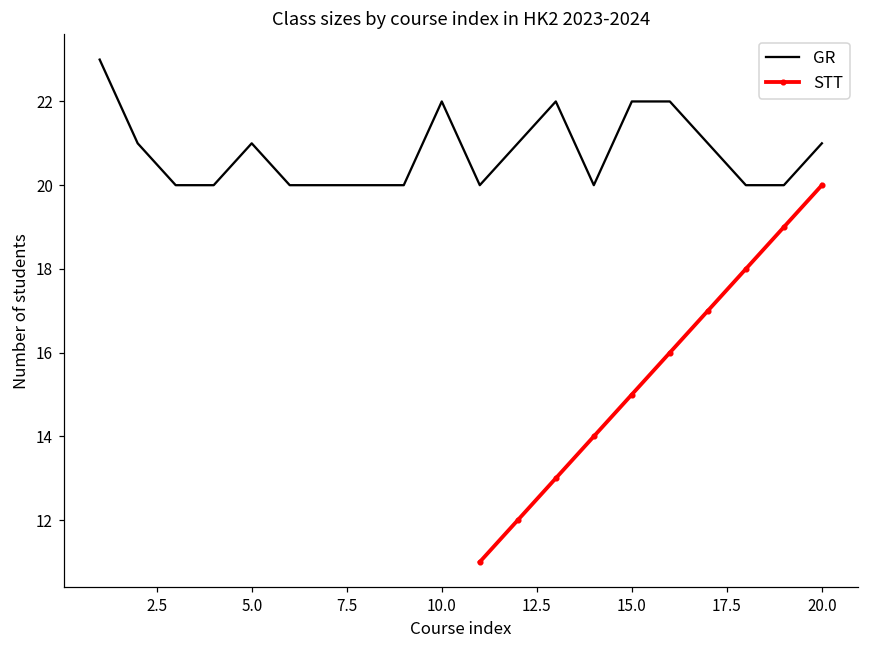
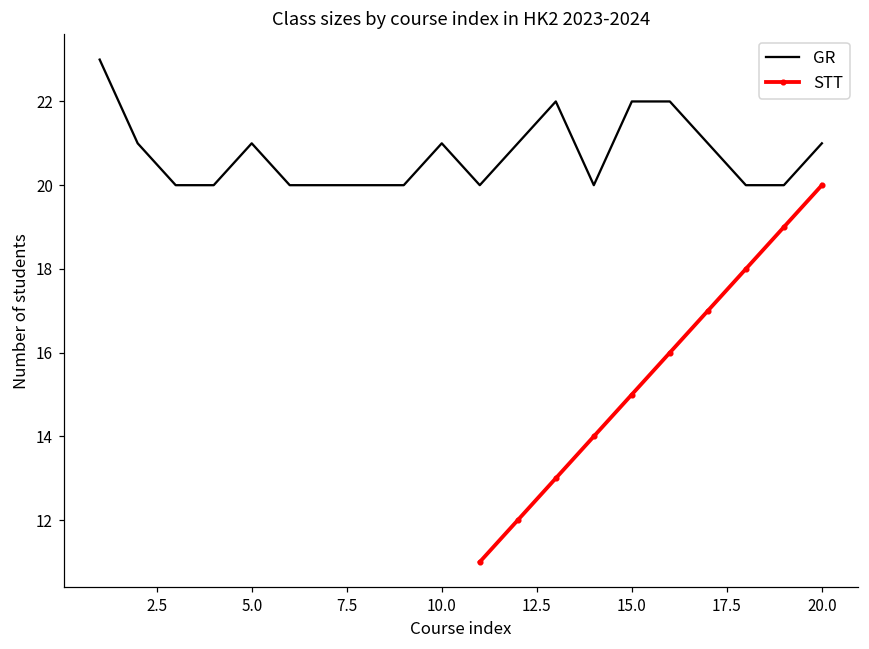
GR, 10.0: 22 -> 21
